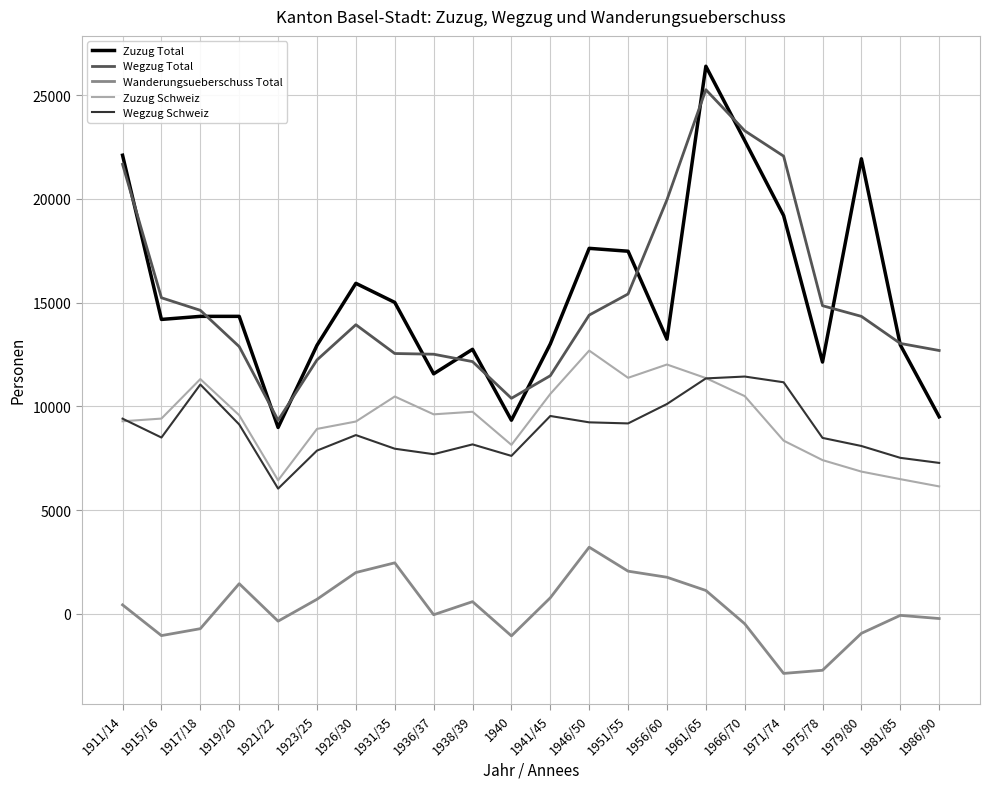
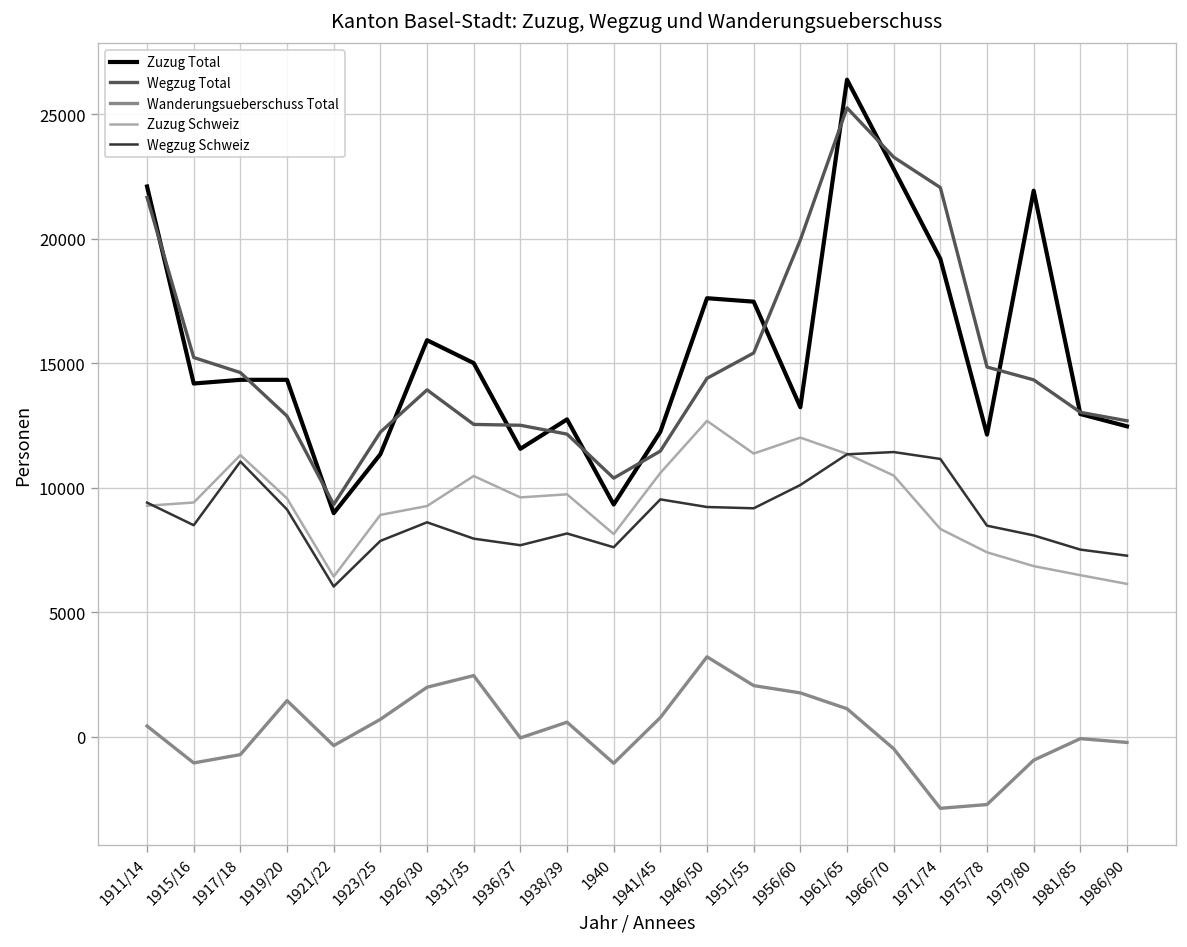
Zuzug Total, 1923/25: 12900 -> 11400
Zuzug Total, 1941/45: 13000 -> 12300
Zuzug Total, 1986/90: 9500 -> 12500
